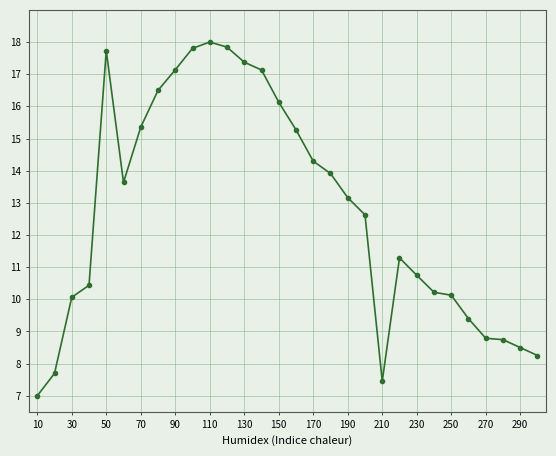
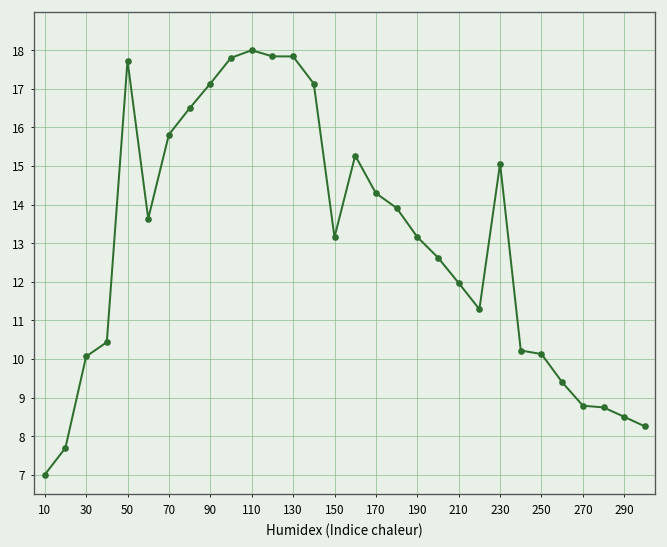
70: 15.4 -> 15.8
130: 17.4 -> 17.8
150: 16.1 -> 13.2
210: 7.5 -> 12.0
230: 10.7 -> 15.1
